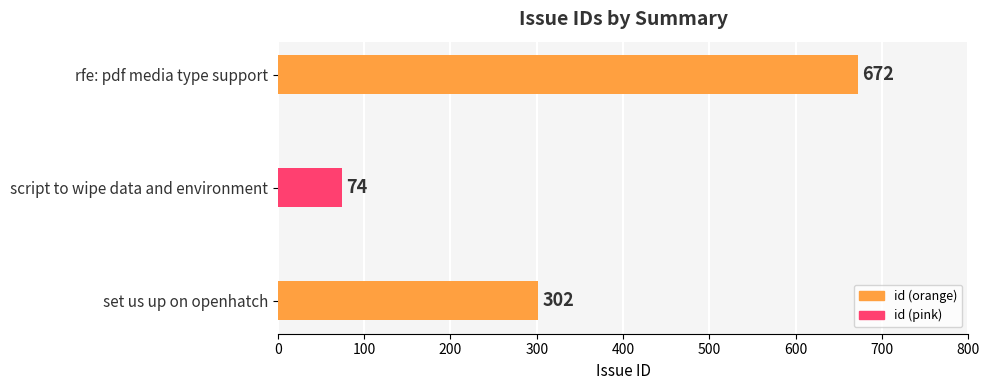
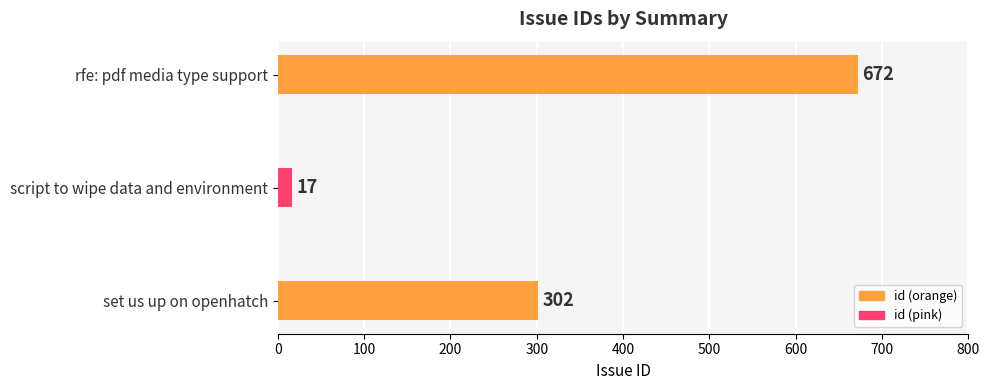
script to wipe data and environment: 74 -> 17
